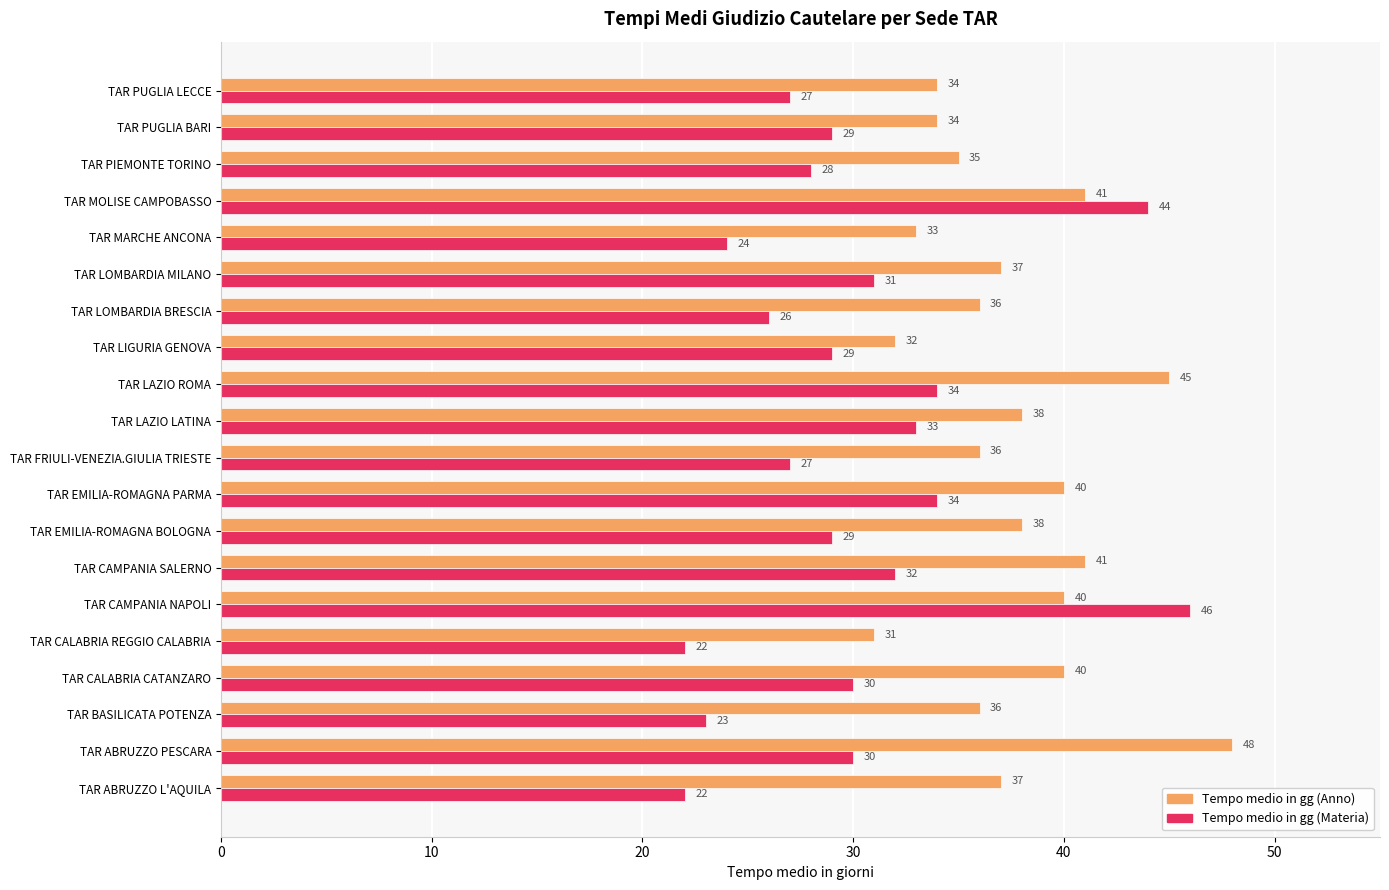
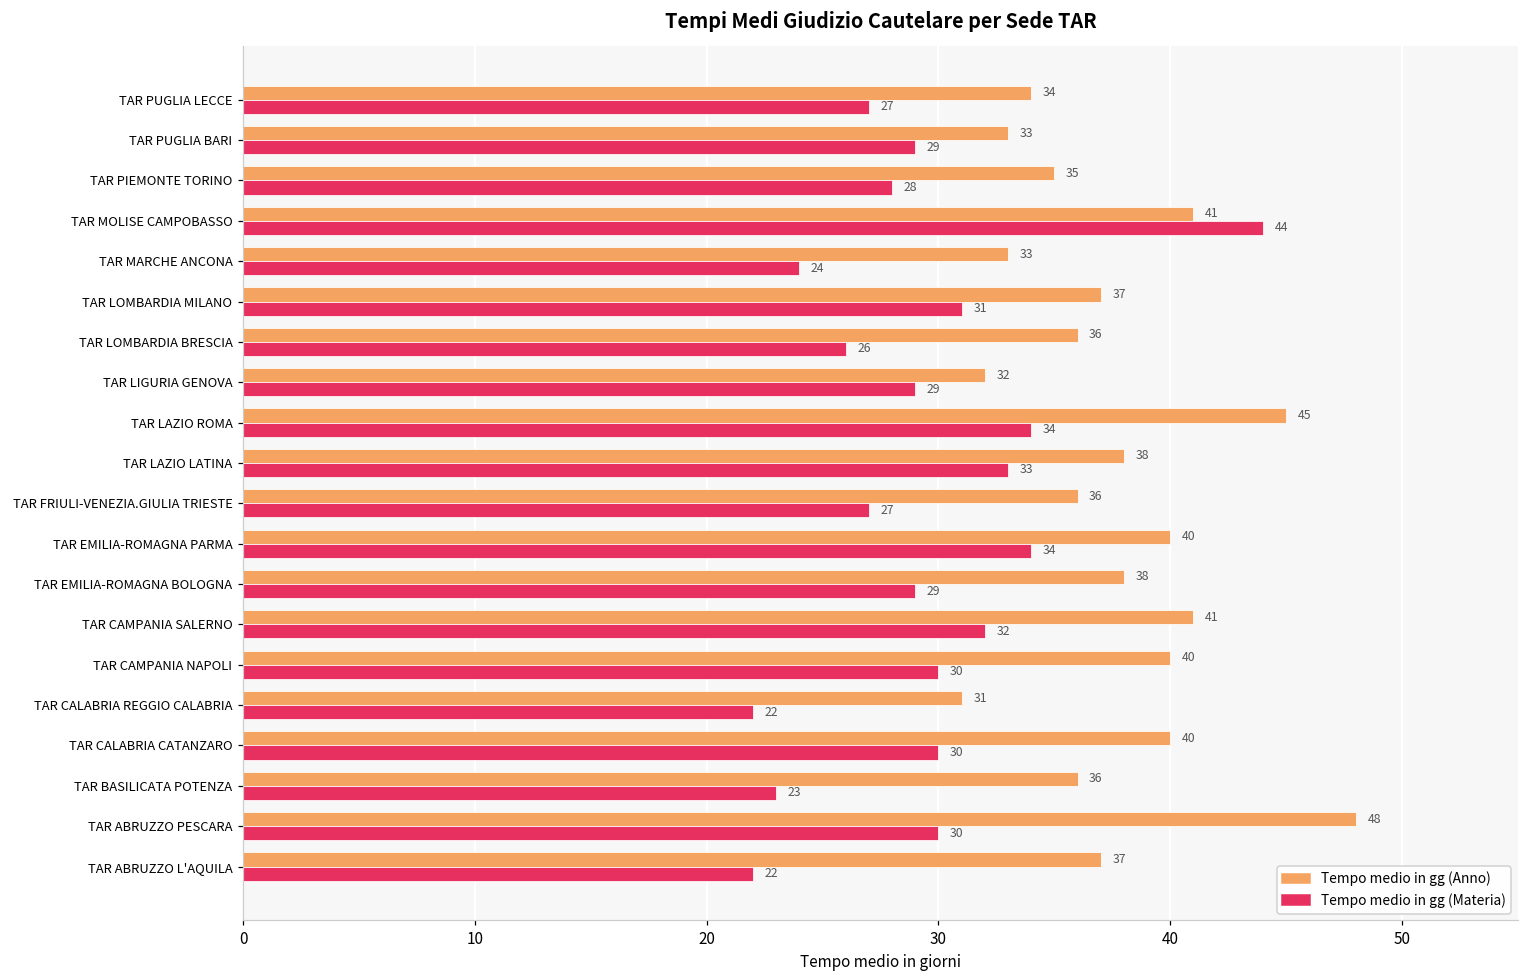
Tempo medio in gg (Anno), TAR PUGLIA BARI: 34 -> 33
Tempo medio in gg (Materia), TAR CAMPANIA NAPOLI: 46 -> 30
